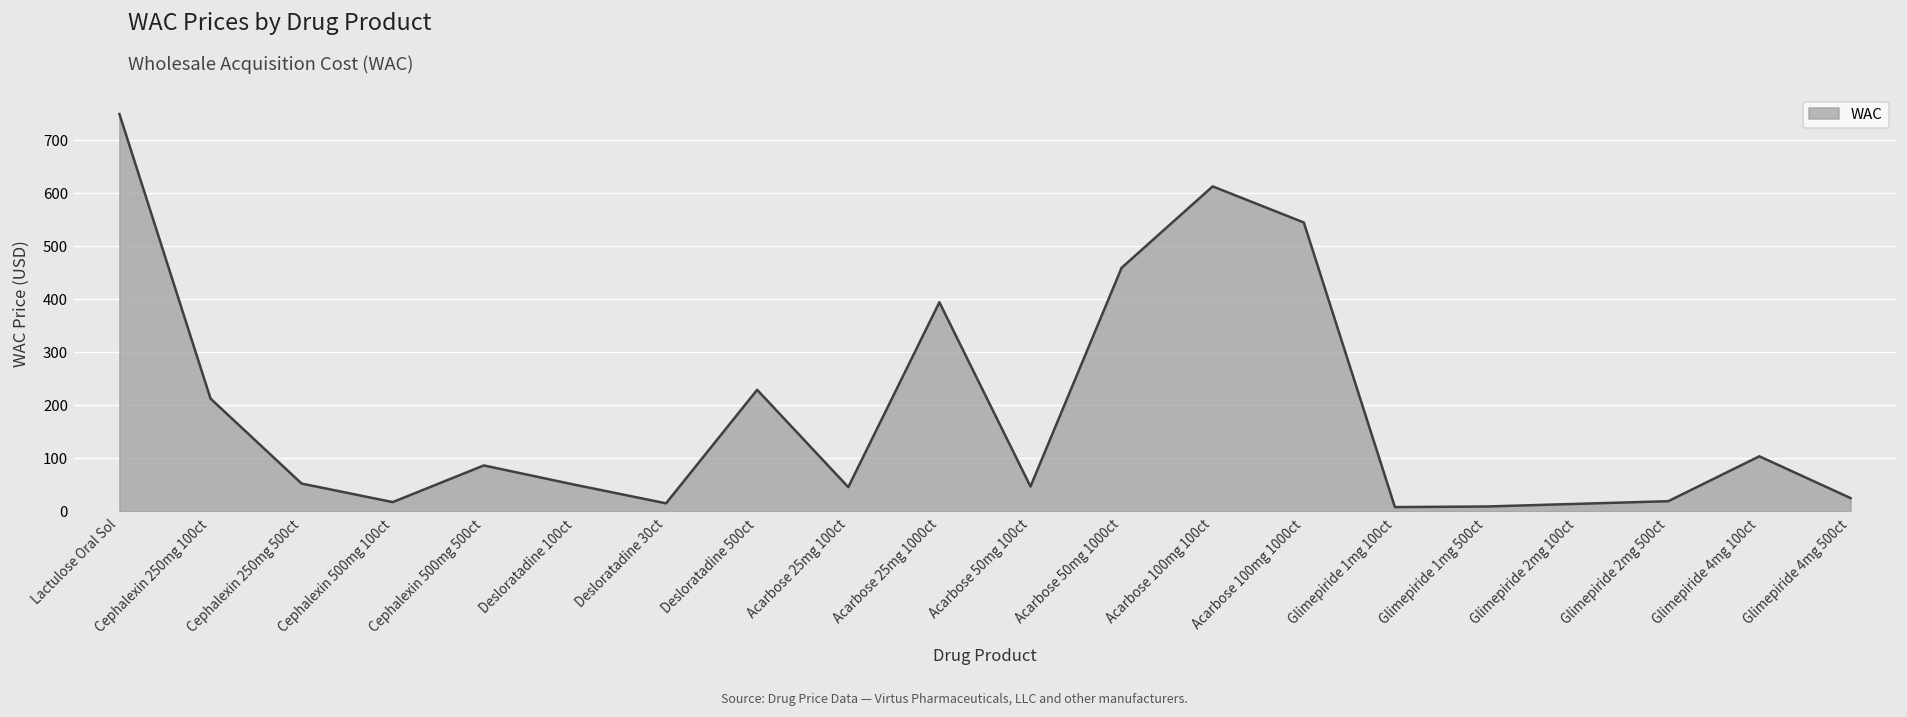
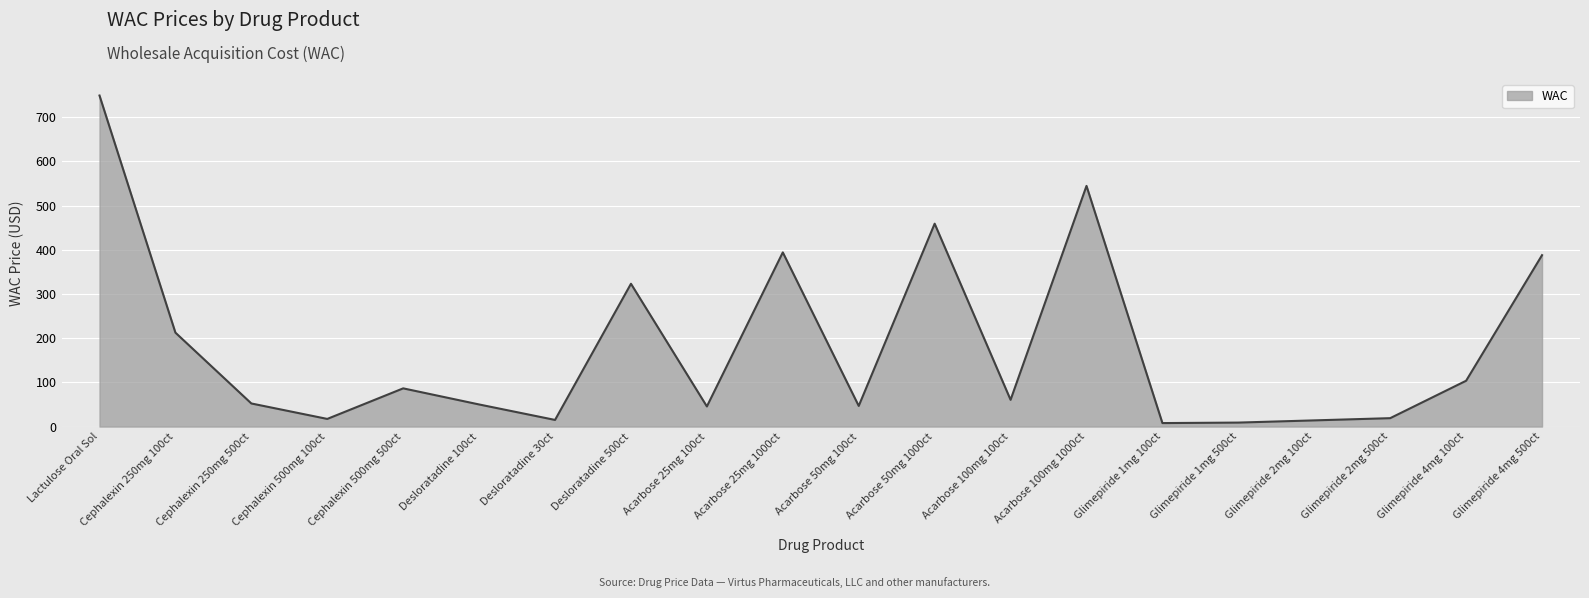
Desloratadine 500ct: 230 -> 320
Acarbose 100mg 100ct: 610 -> 60
Glimepiride 4mg 500ct: 30 -> 390
